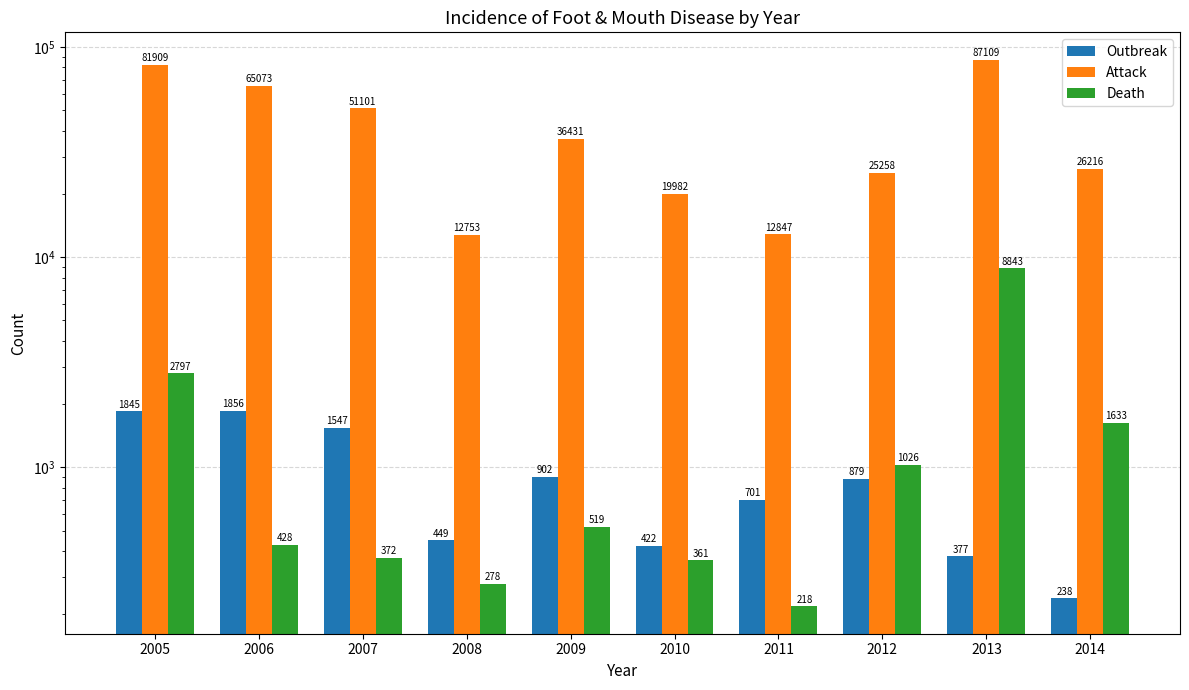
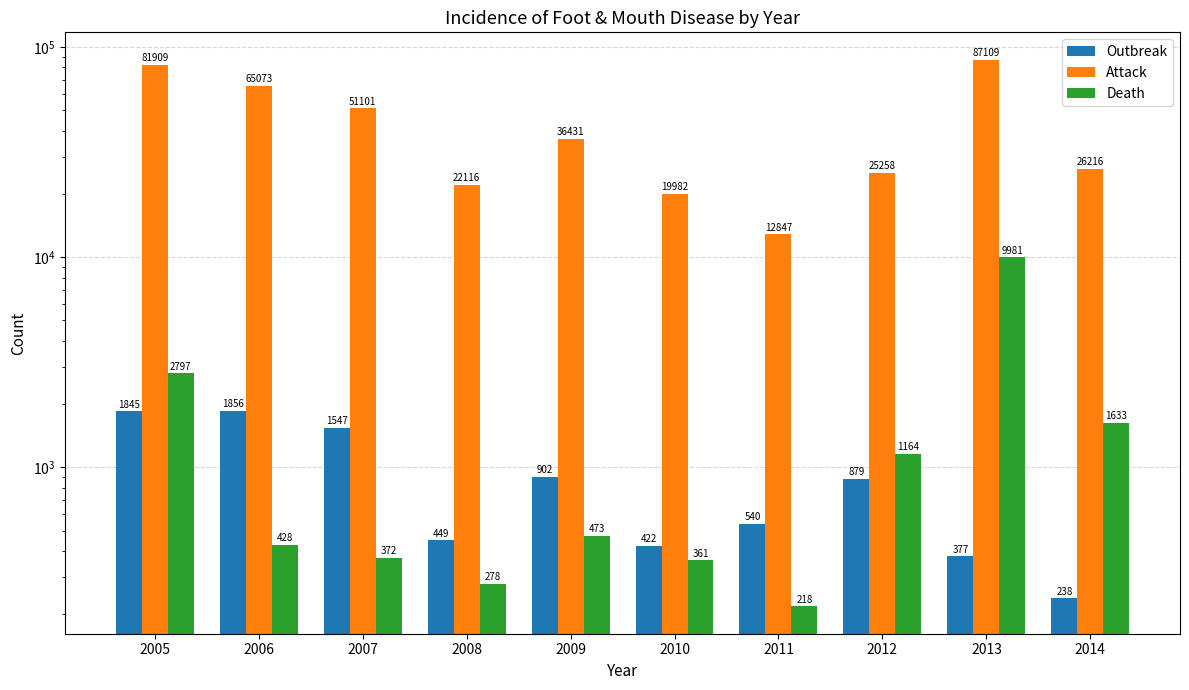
Attack, 2008: 12753 -> 22116
Death, 2009: 519 -> 473
Outbreak, 2011: 701 -> 540
Death, 2012: 1026 -> 1164
Death, 2013: 8843 -> 9981
